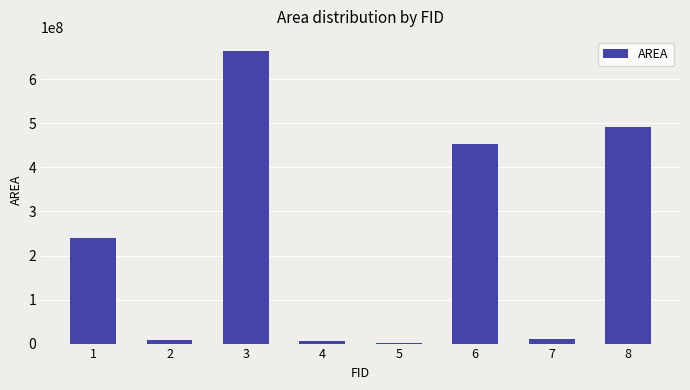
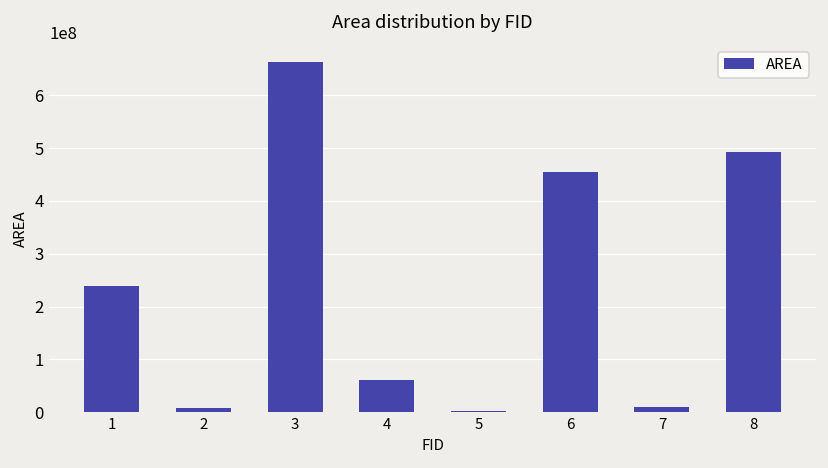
4: 10000000 -> 60000000
